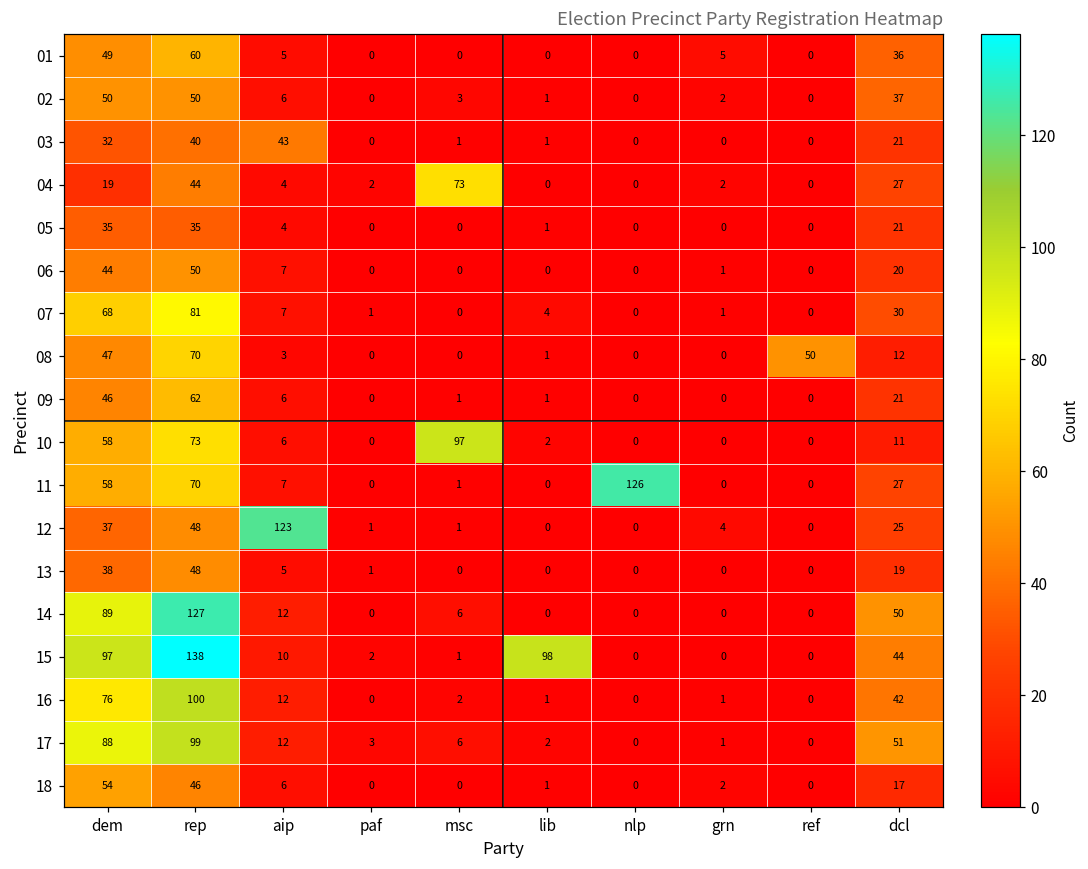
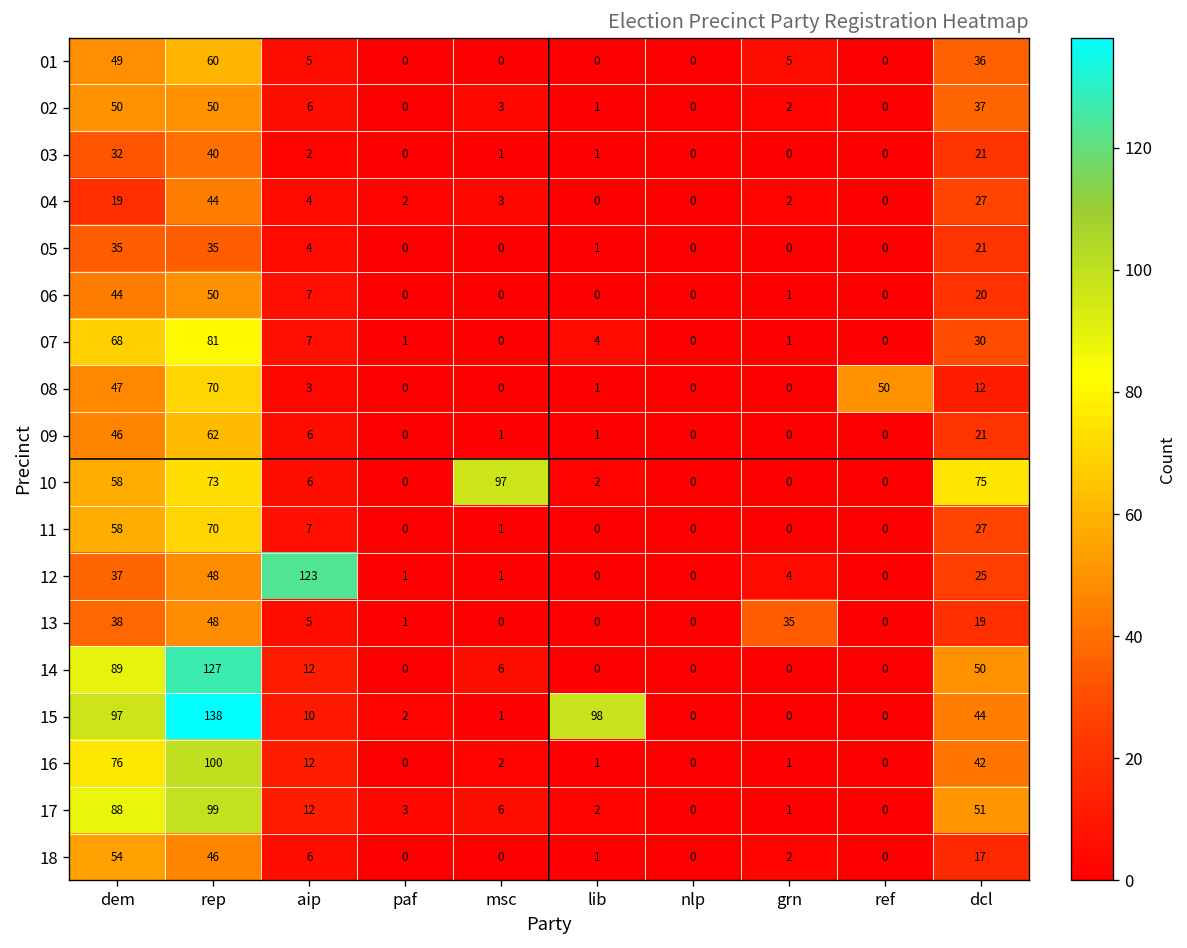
03, aip: 43 -> 2
04, msc: 73 -> 3
10, dcl: 11 -> 75
11, nlp: 126 -> 0
13, grn: 0 -> 35
